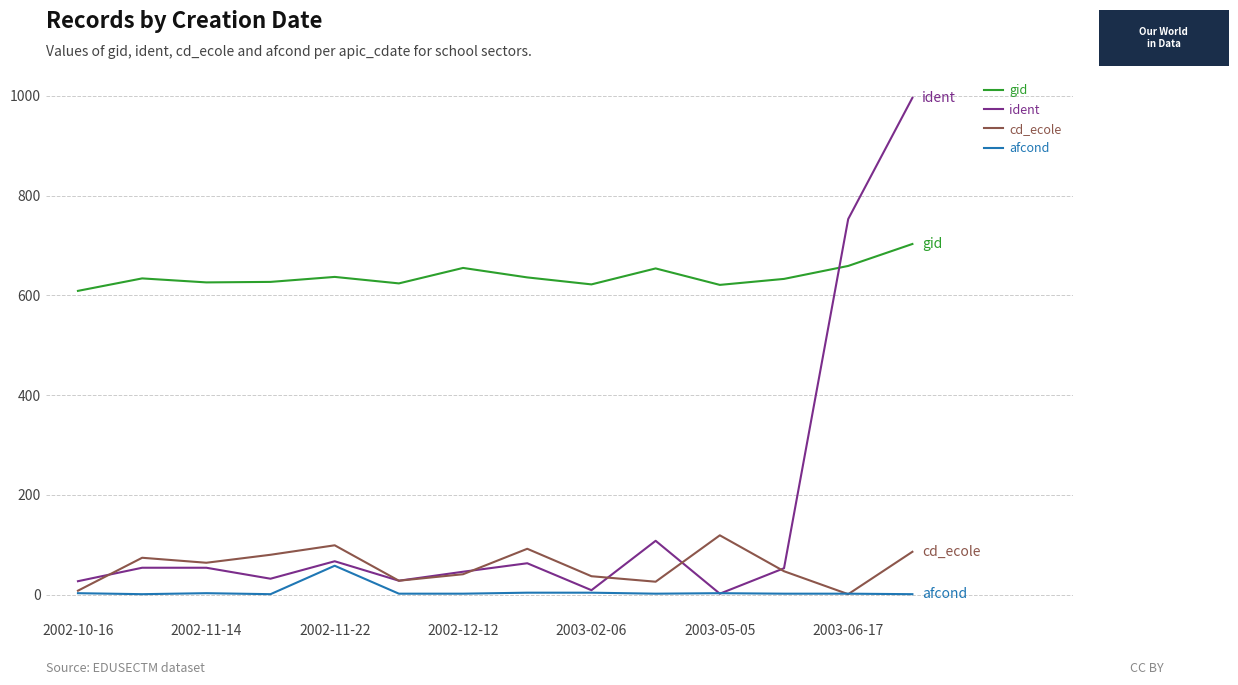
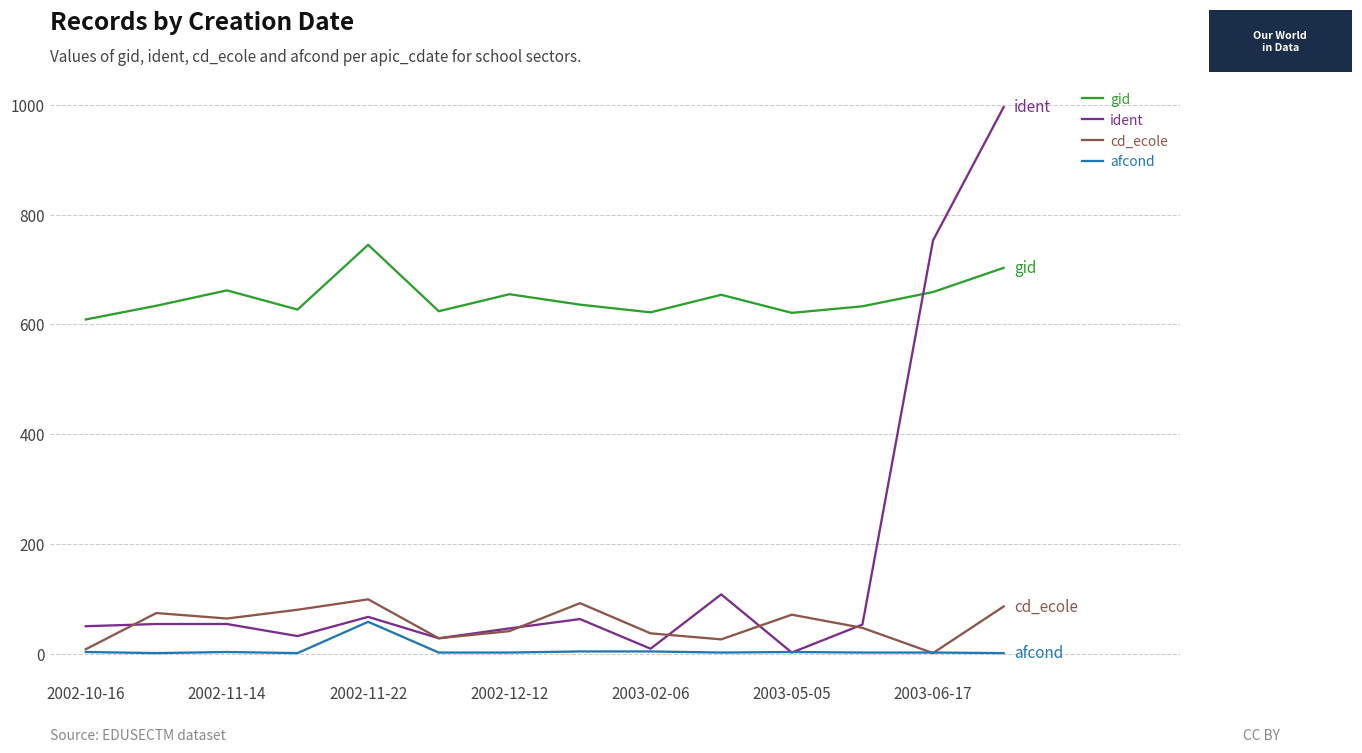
ident, 2002-10-16: 30 -> 50
gid, 2002-11-14: 630 -> 660
gid, 2002-11-22: 640 -> 750
cd_ecole, 2003-05-05: 120 -> 70
